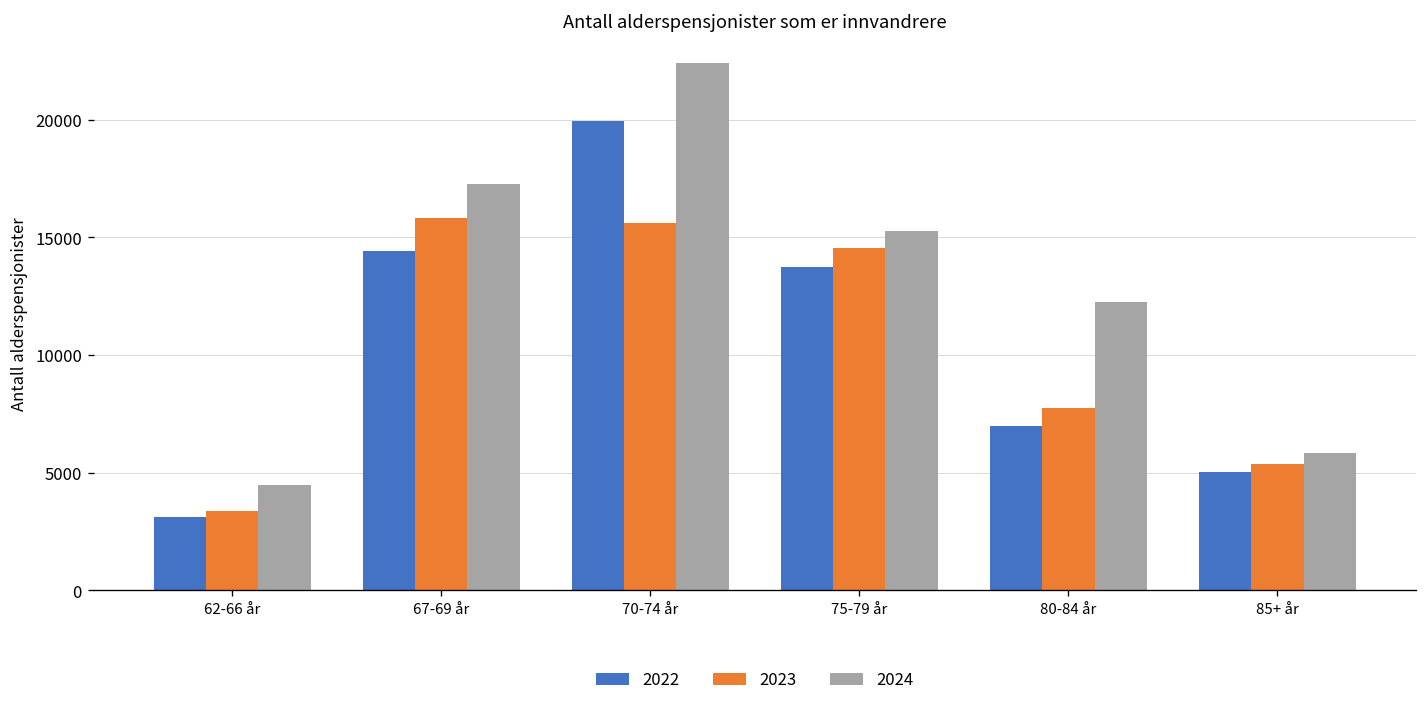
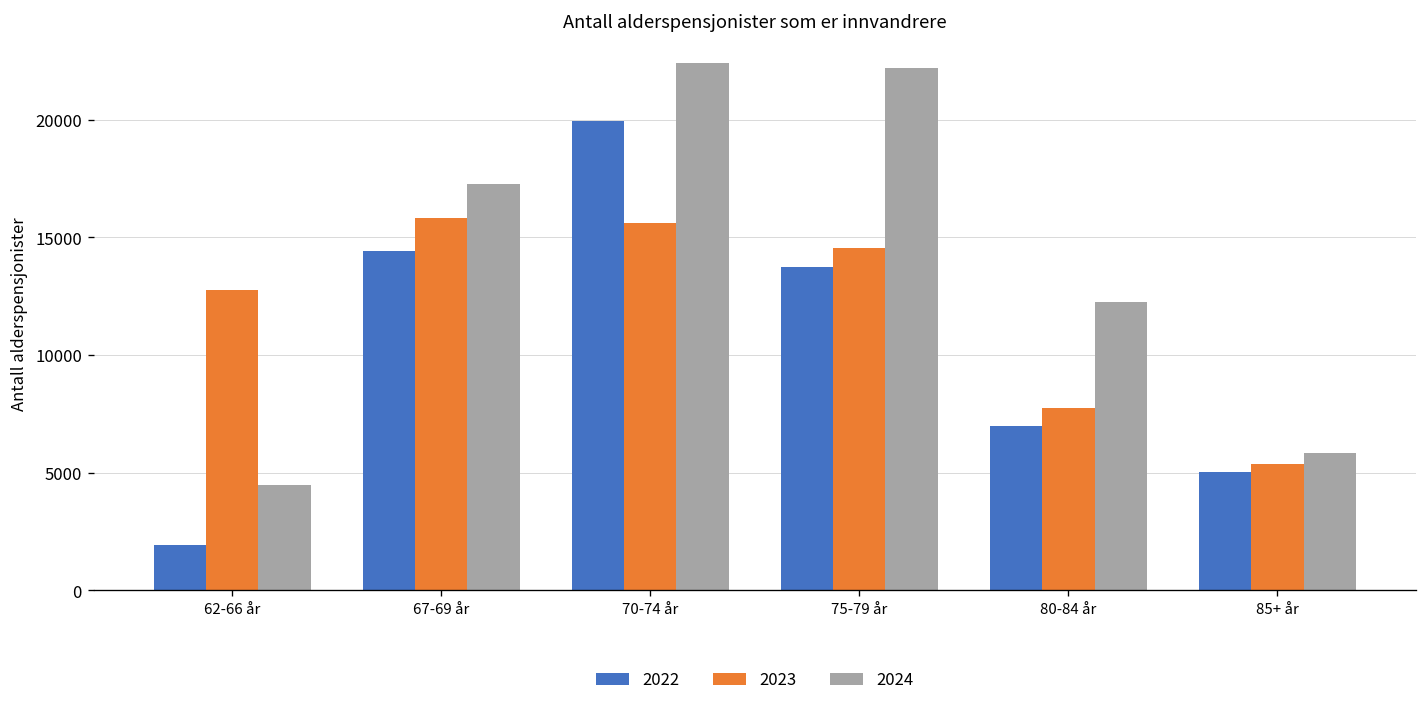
2022, 62-66 år: 3100 -> 1900
2023, 62-66 år: 3400 -> 12800
2024, 75-79 år: 15300 -> 22200
